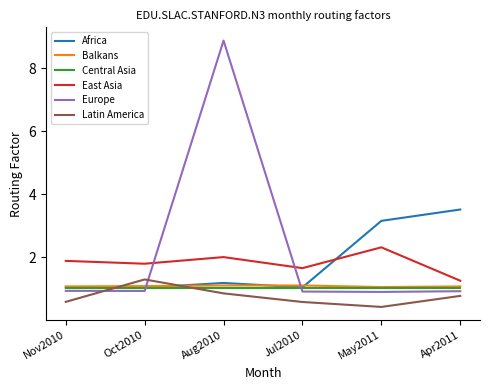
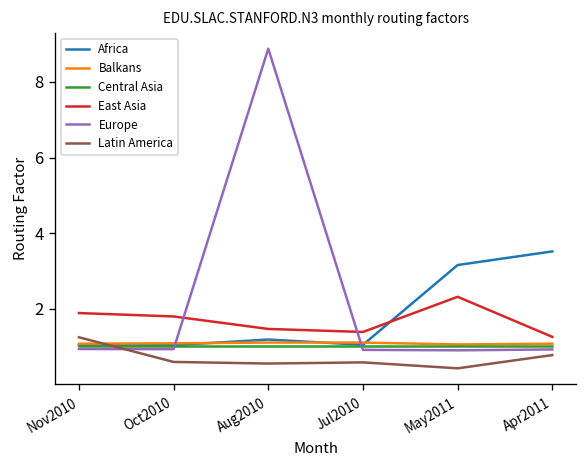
Latin America, Nov2010: 0.6 -> 1.3
Latin America, Oct2010: 1.3 -> 0.6
East Asia, Aug2010: 2.0 -> 1.5
Latin America, Aug2010: 0.9 -> 0.6
East Asia, Jul2010: 1.7 -> 1.4
